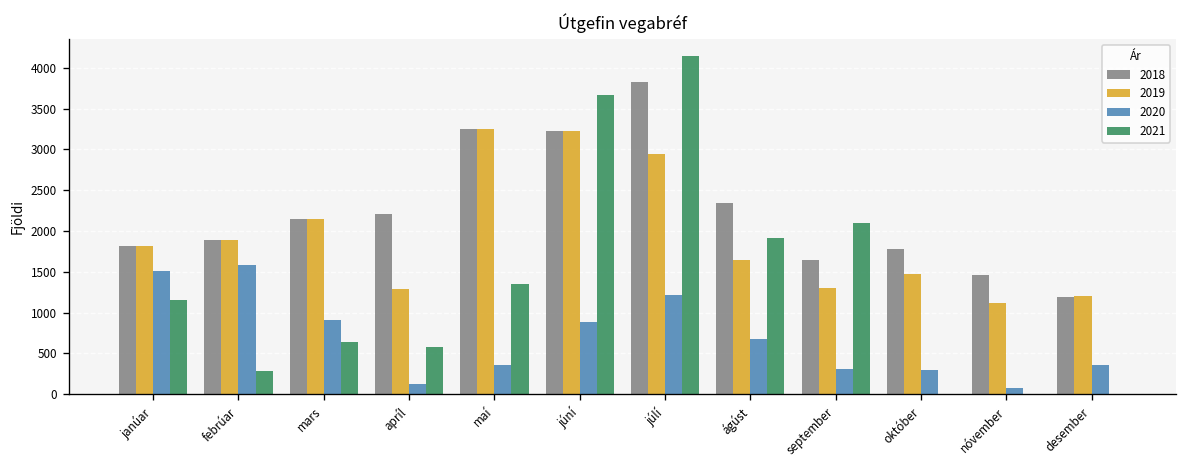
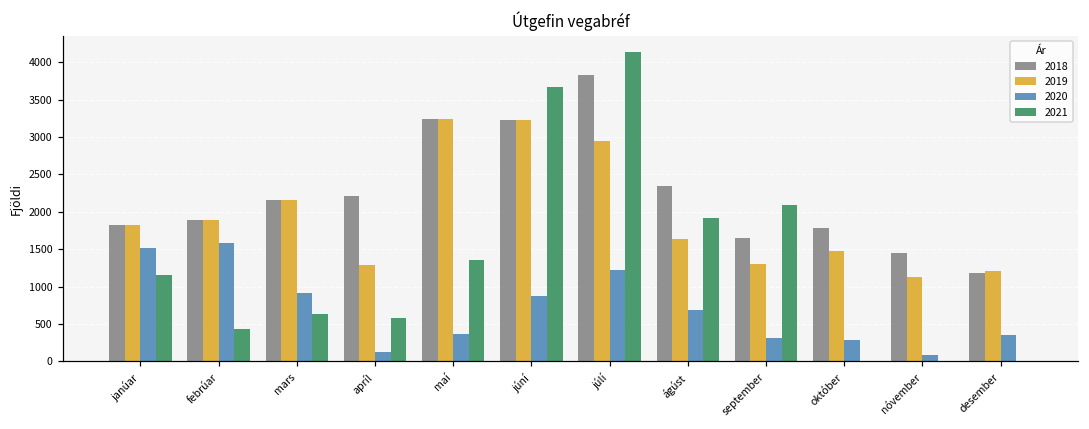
2021, febrúar: 300 -> 400
